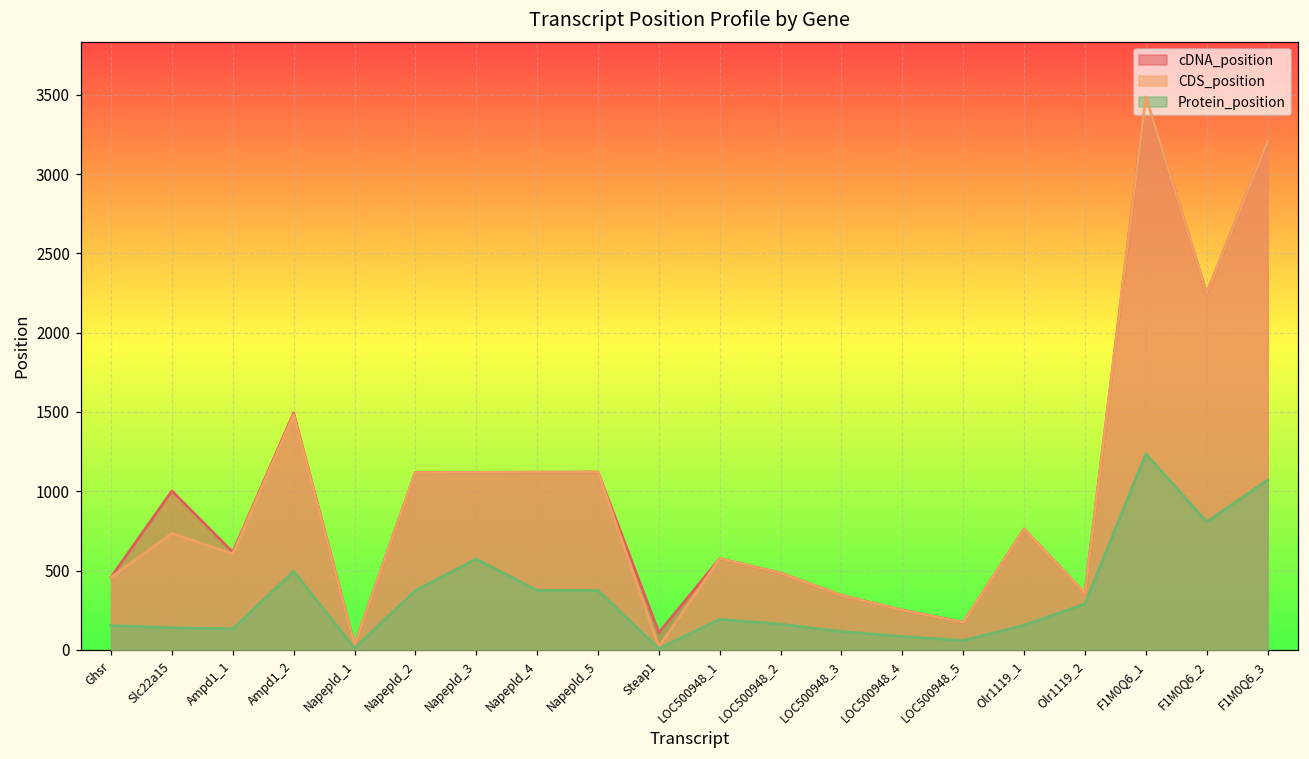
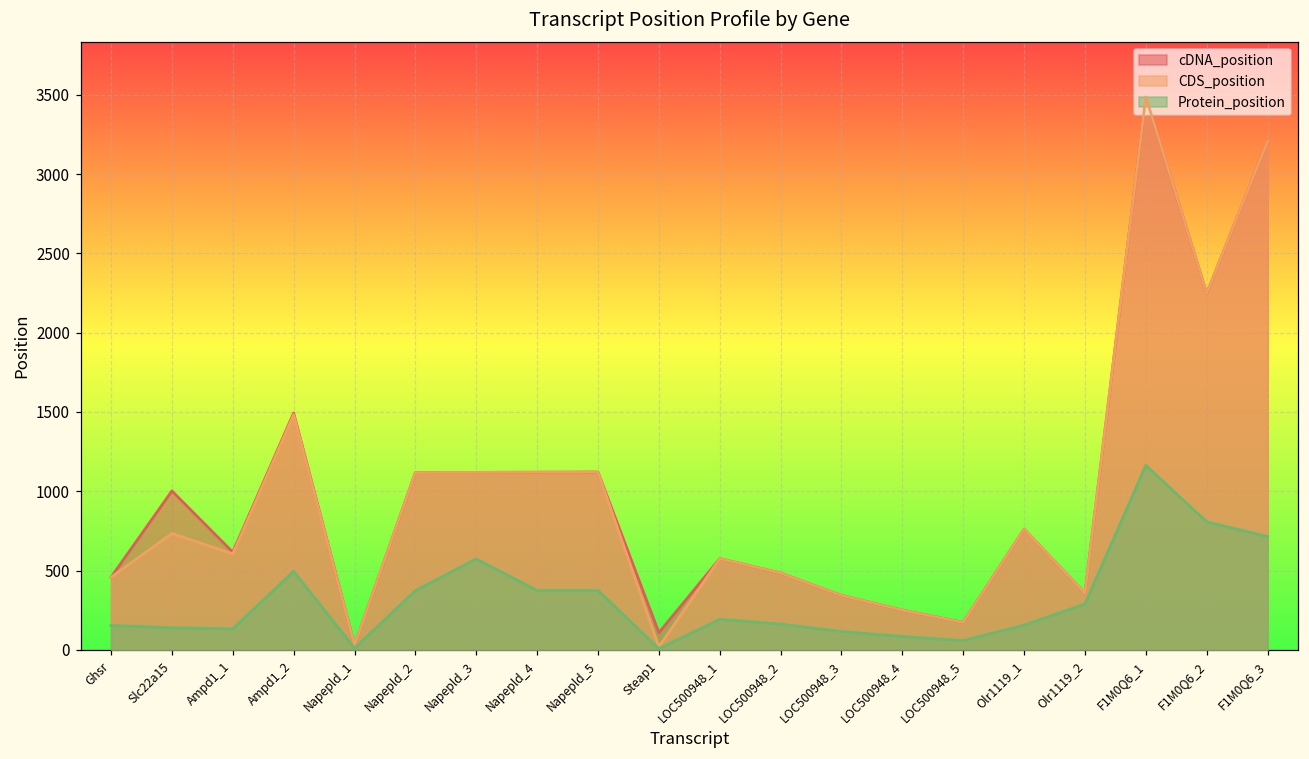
Protein_position, F1M0Q6_1: 1240 -> 1160
Protein_position, F1M0Q6_3: 1070 -> 710
